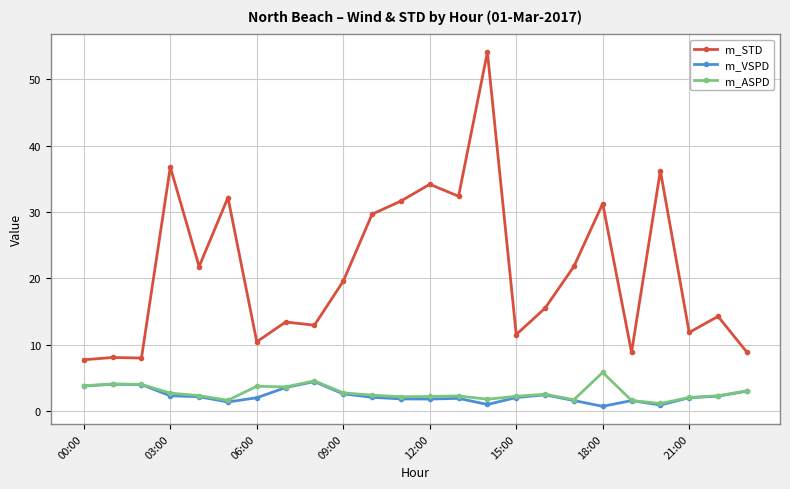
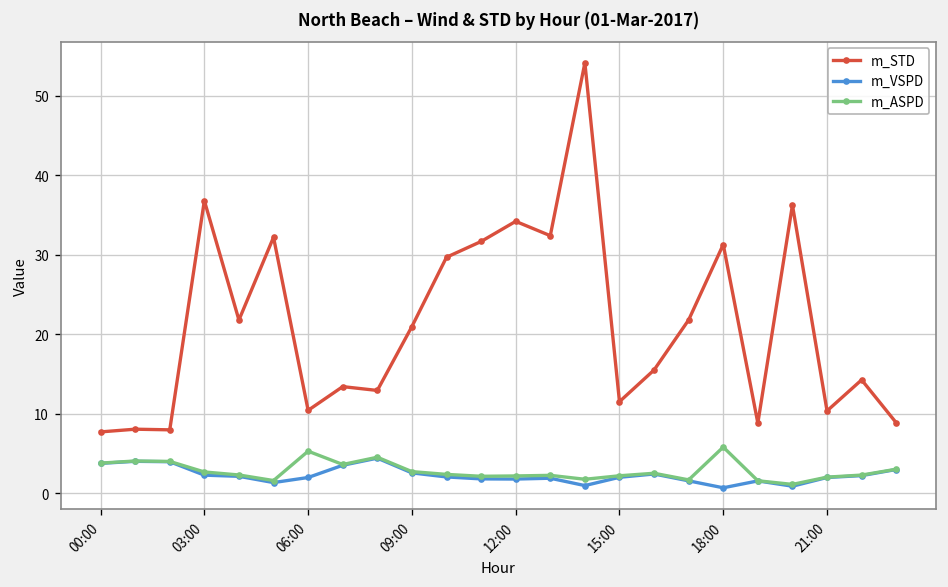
m_ASPD, 06:00: 4 -> 5
m_STD, 09:00: 20 -> 21
m_STD, 21:00: 12 -> 10
